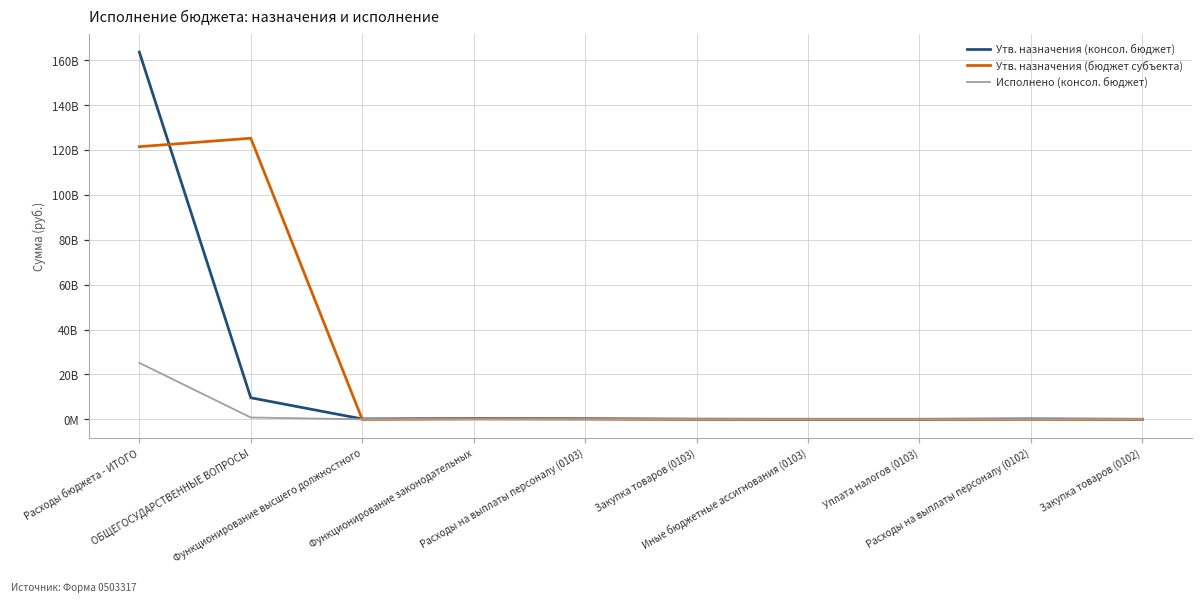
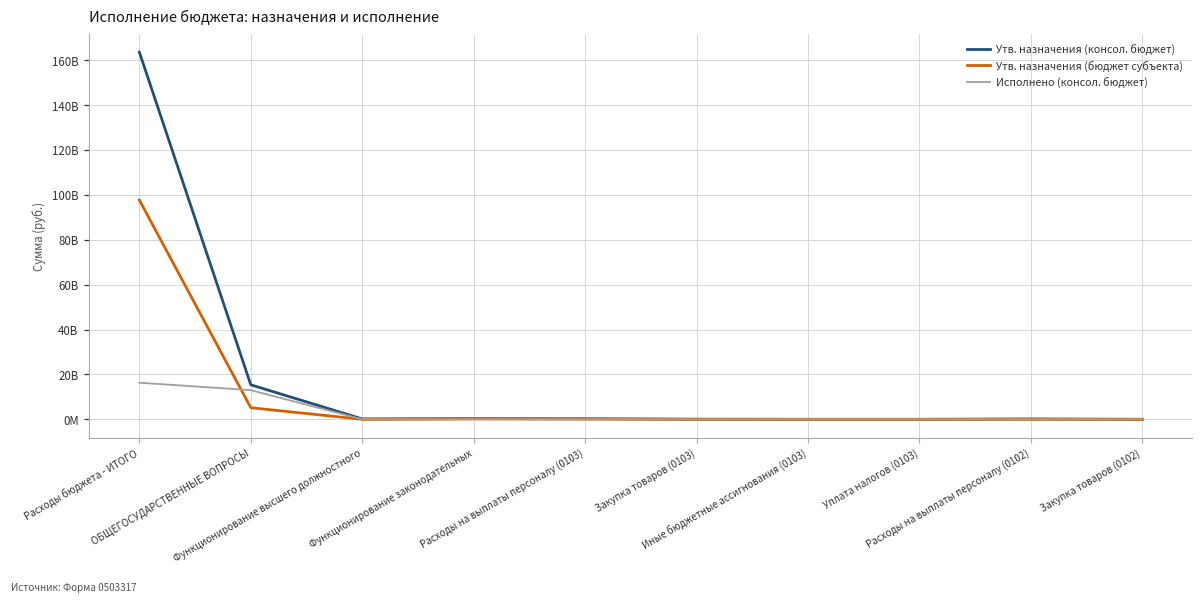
Утв. назначения (бюджет субъекта), Расходы бюджета - ИТОГО: 121000000000 -> 98000000000
Исполнено (консол. бюджет), Расходы бюджета - ИТОГО: 25000000000 -> 16000000000
Утв. назначения (консол. бюджет), ОБЩЕГОСУДАРСТВЕННЫЕ ВОПРОСЫ: 10000000000 -> 15000000000
Утв. назначения (бюджет субъекта), ОБЩЕГОСУДАРСТВЕННЫЕ ВОПРОСЫ: 125000000000 -> 5000000000
Исполнено (консол. бюджет), ОБЩЕГОСУДАРСТВЕННЫЕ ВОПРОСЫ: 1000000000 -> 13000000000
